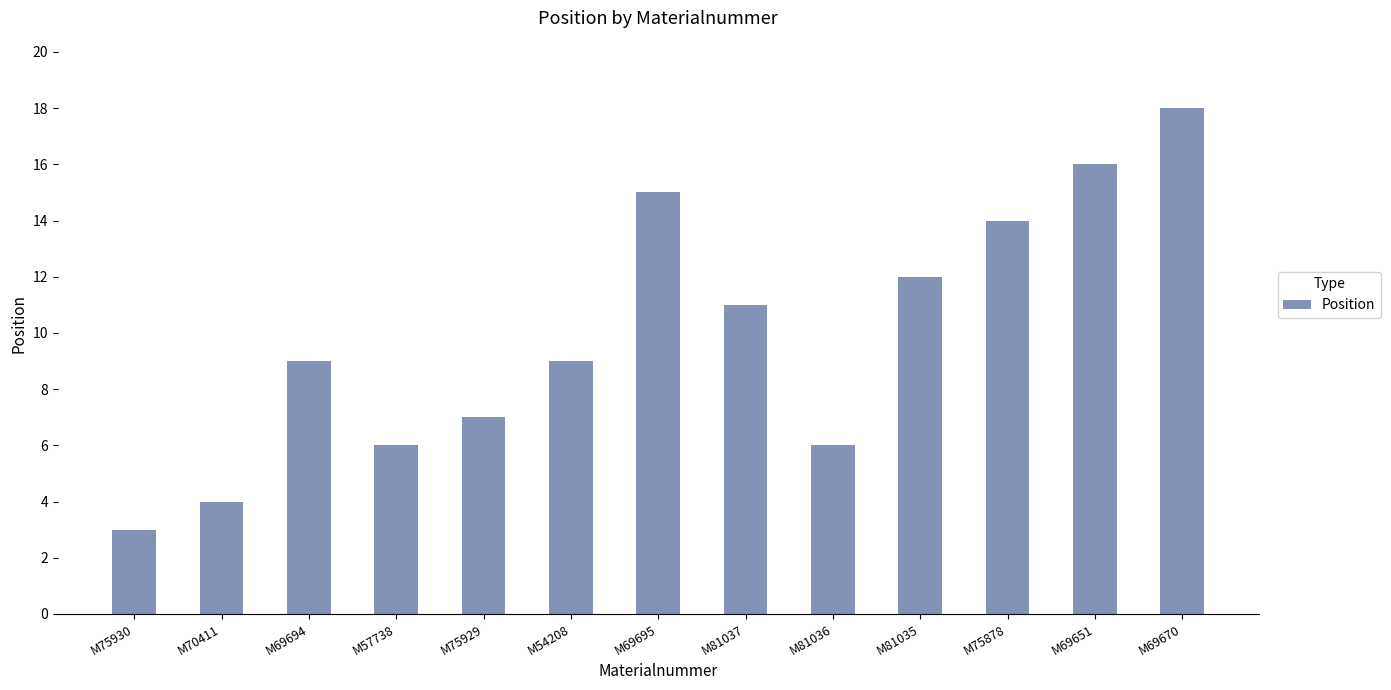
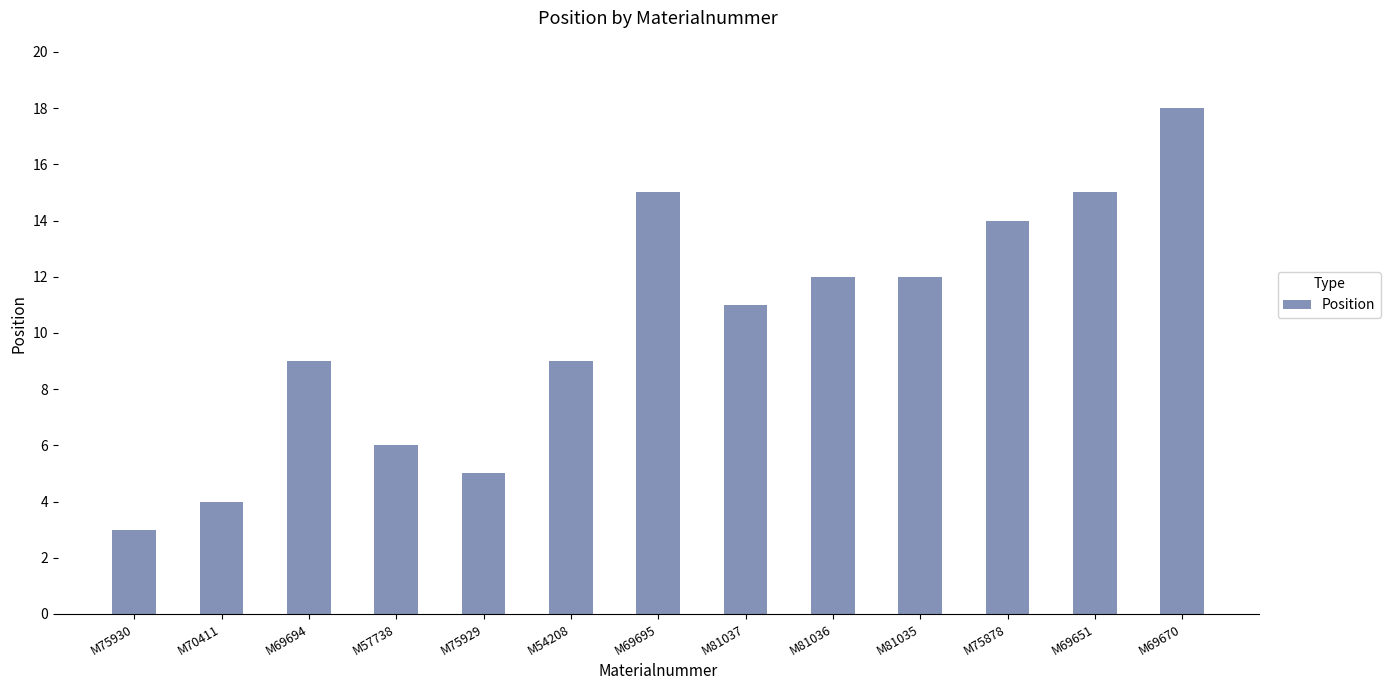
M75929: 7 -> 5
M81036: 6 -> 12
M69651: 16 -> 15
